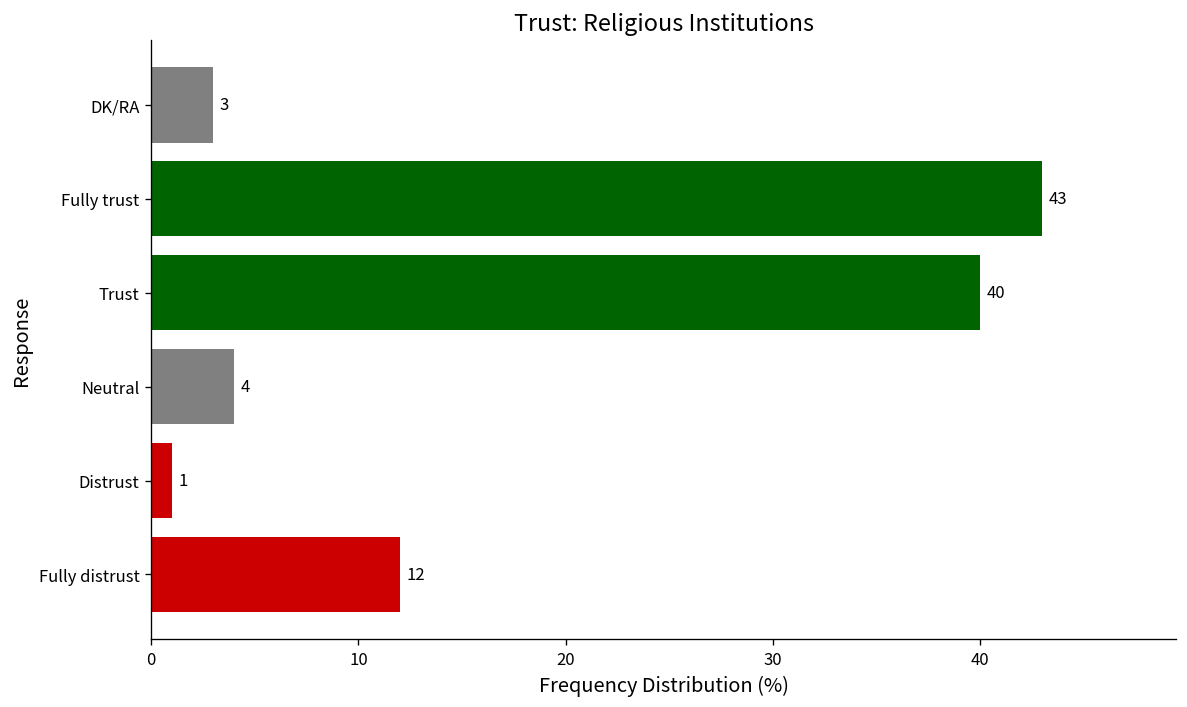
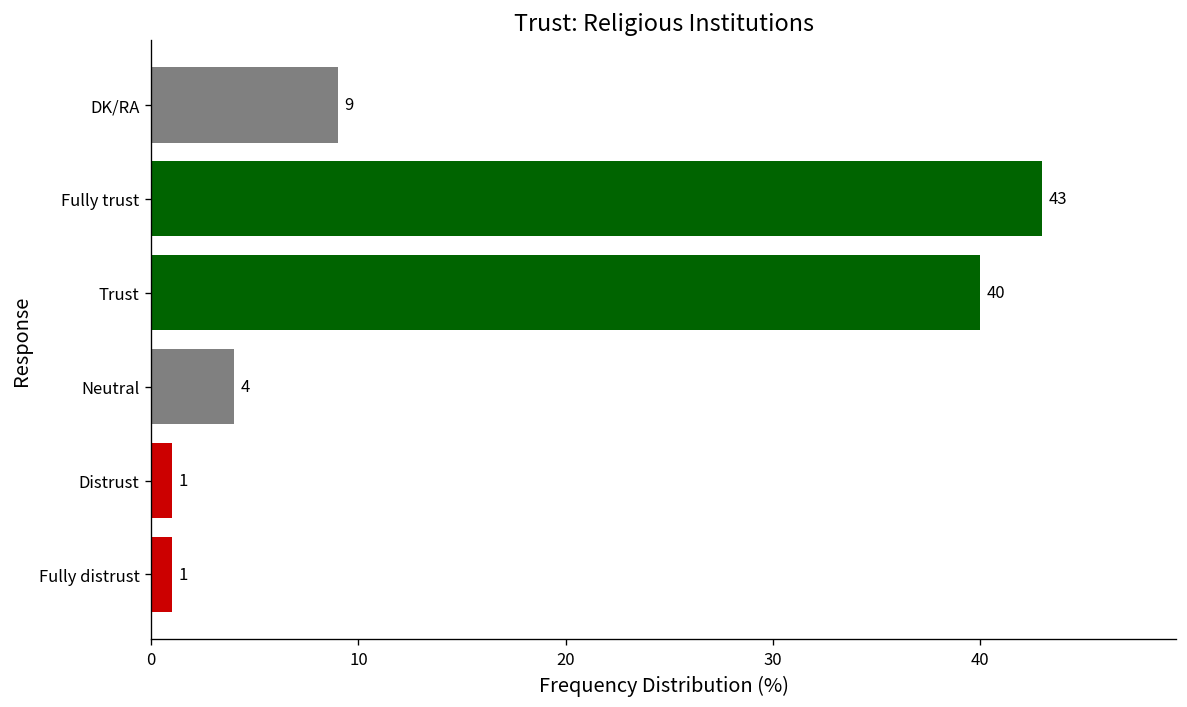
DK/RA: 3 -> 9
Fully distrust: 12 -> 1
